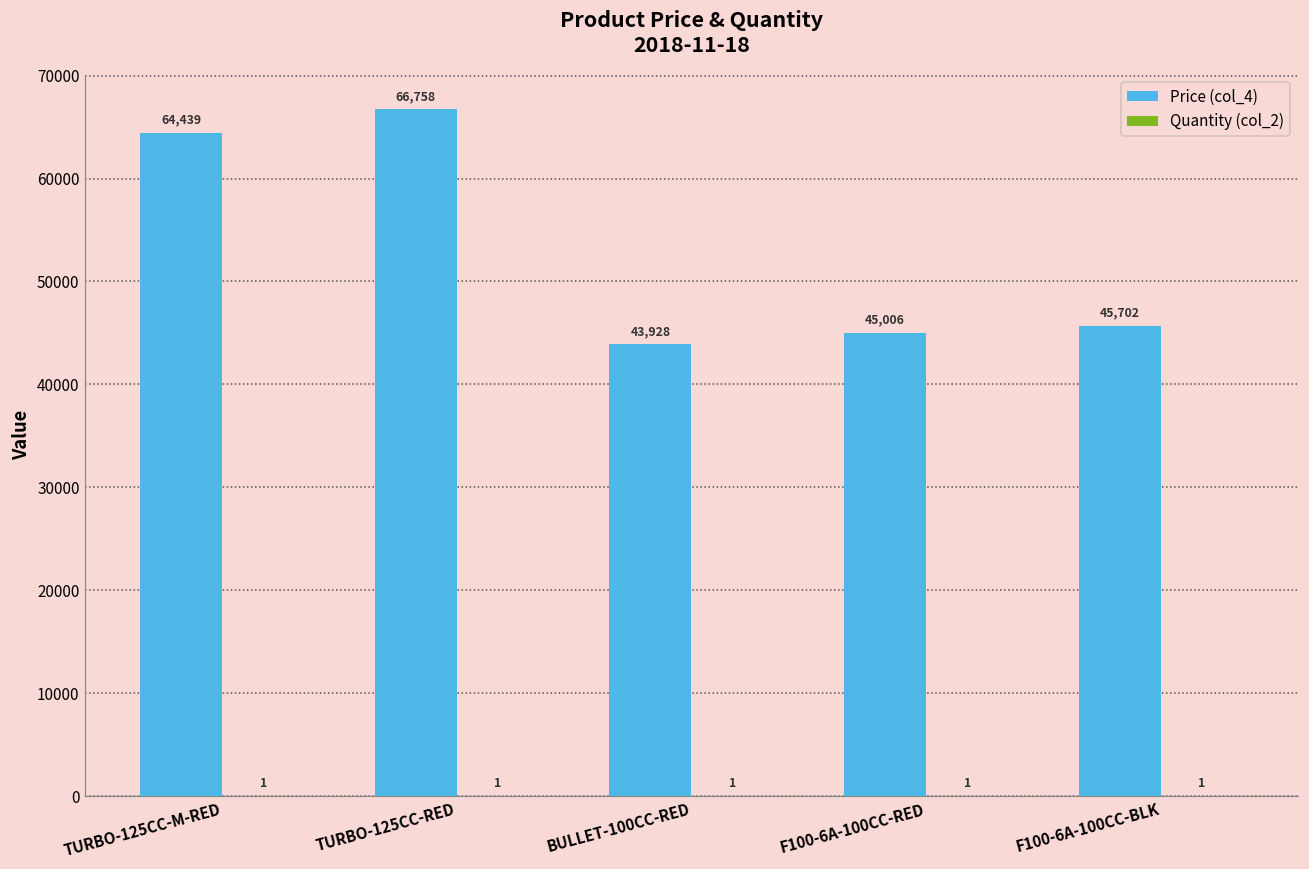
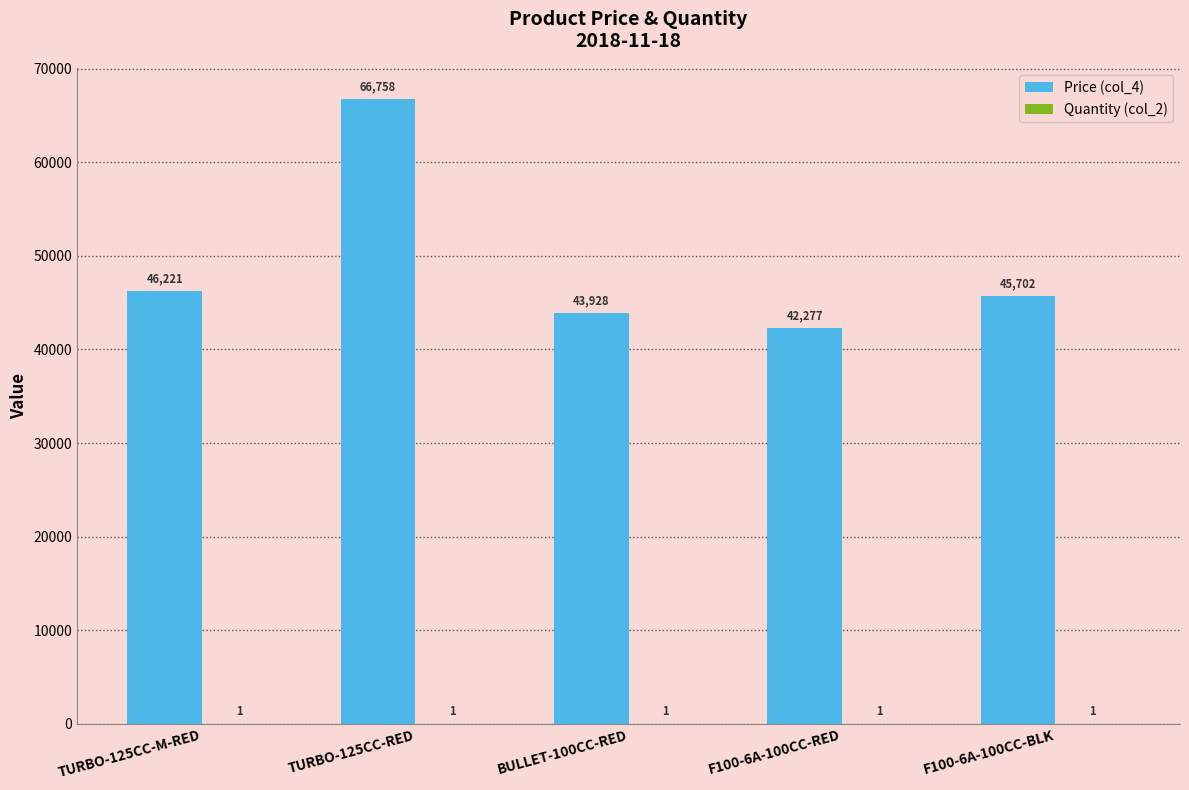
Price (col_4), TURBO-125CC-M-RED: 64,439 -> 46,221
Price (col_4), F100-6A-100CC-RED: 45,006 -> 42,277
